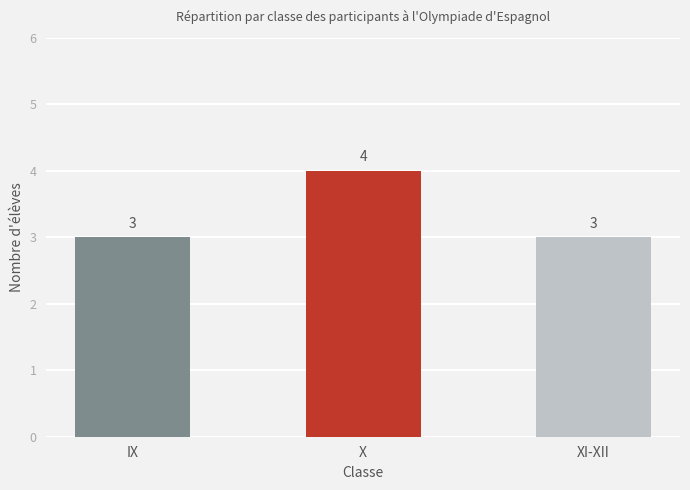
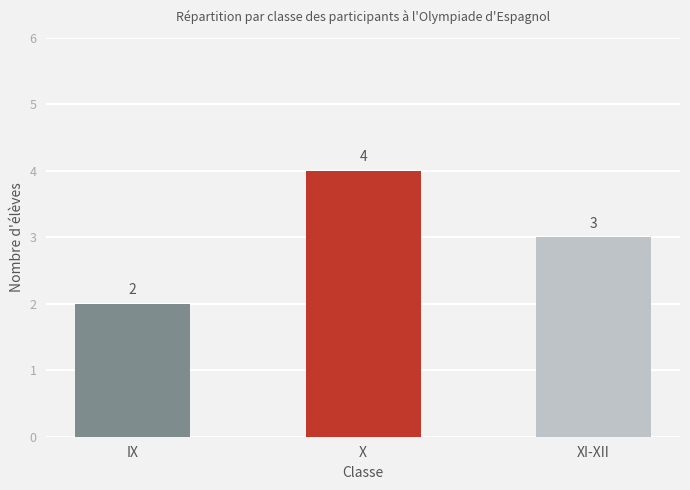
IX: 3 -> 2
